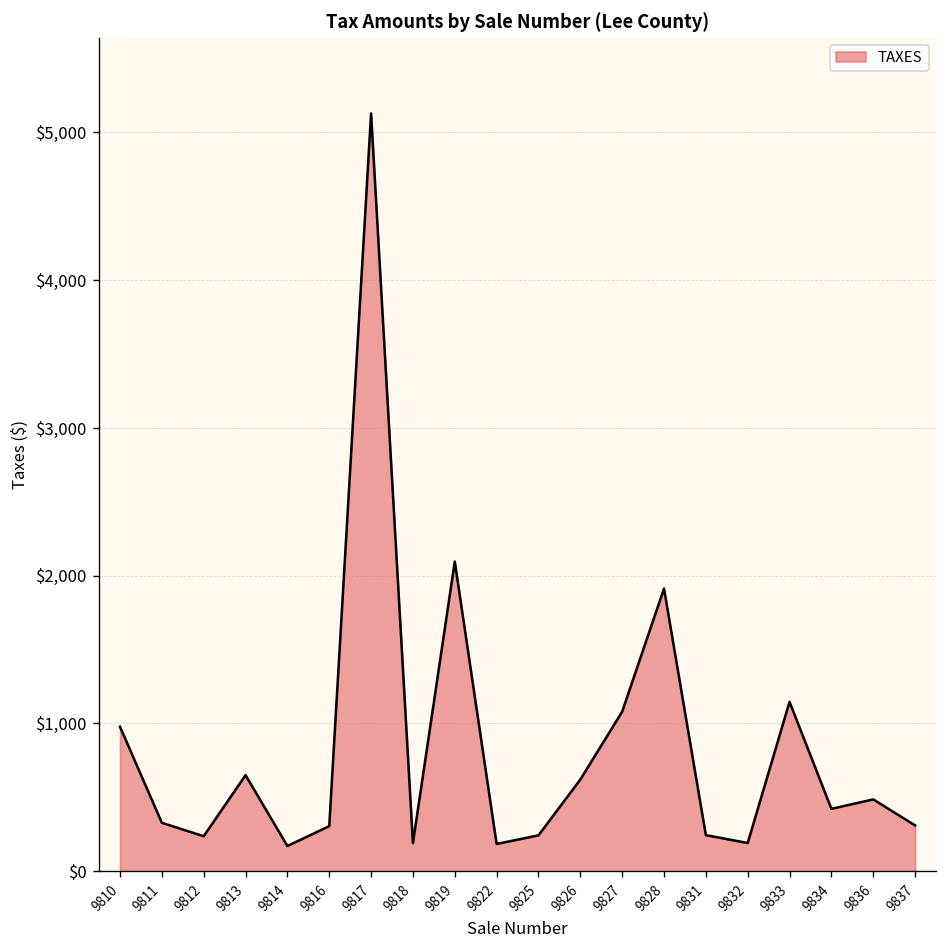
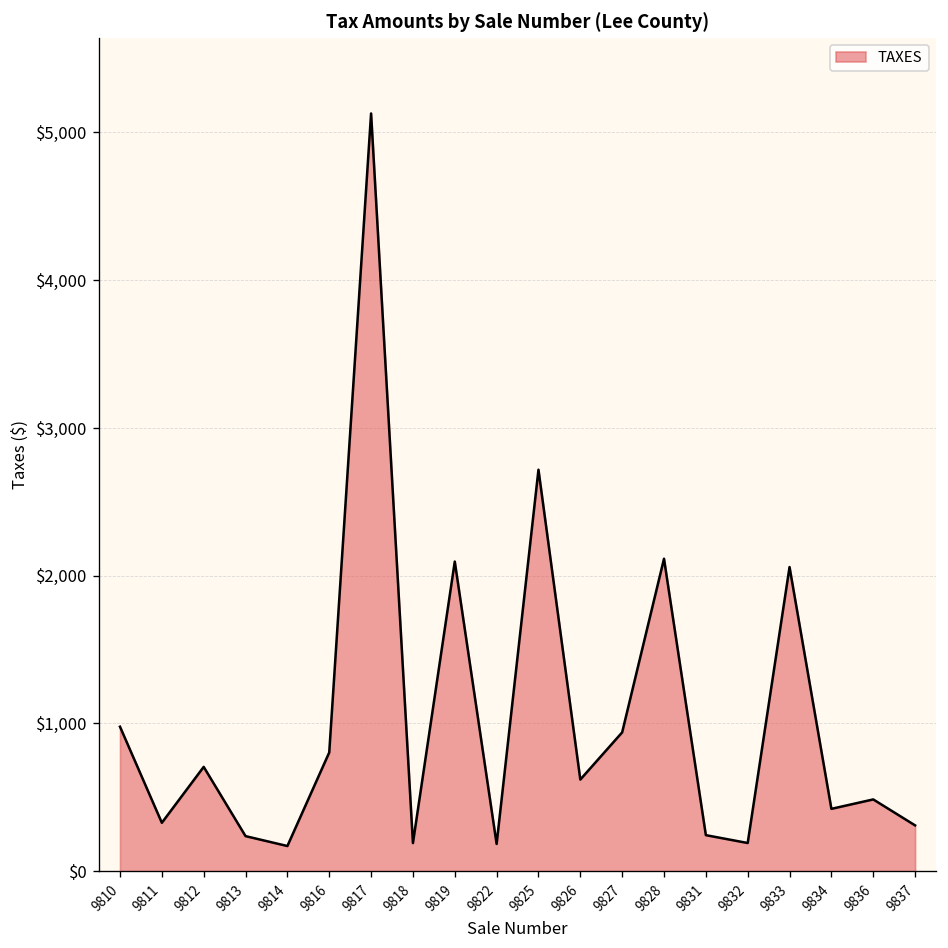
9812: $240 -> $710
9813: $650 -> $240
9816: $310 -> $800
9825: $240 -> $2,720
9827: $1,080 -> $940
9828: $1,910 -> $2,110
9833: $1,150 -> $2,060
